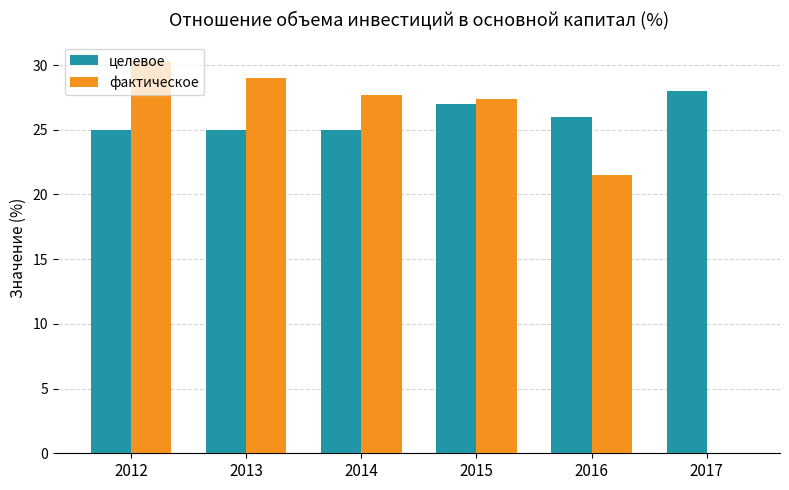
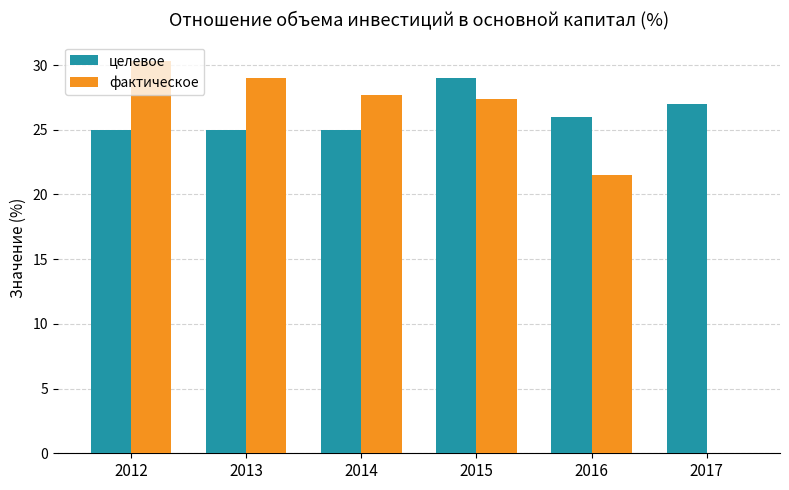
целевое, 2015: 27 -> 29
целевое, 2017: 28 -> 27
